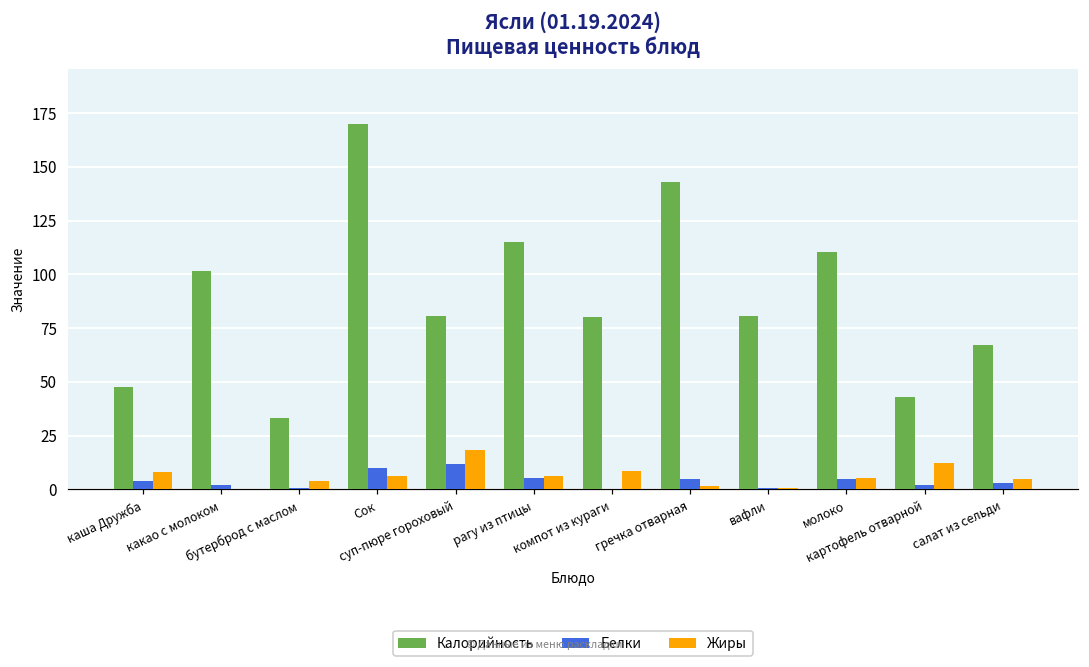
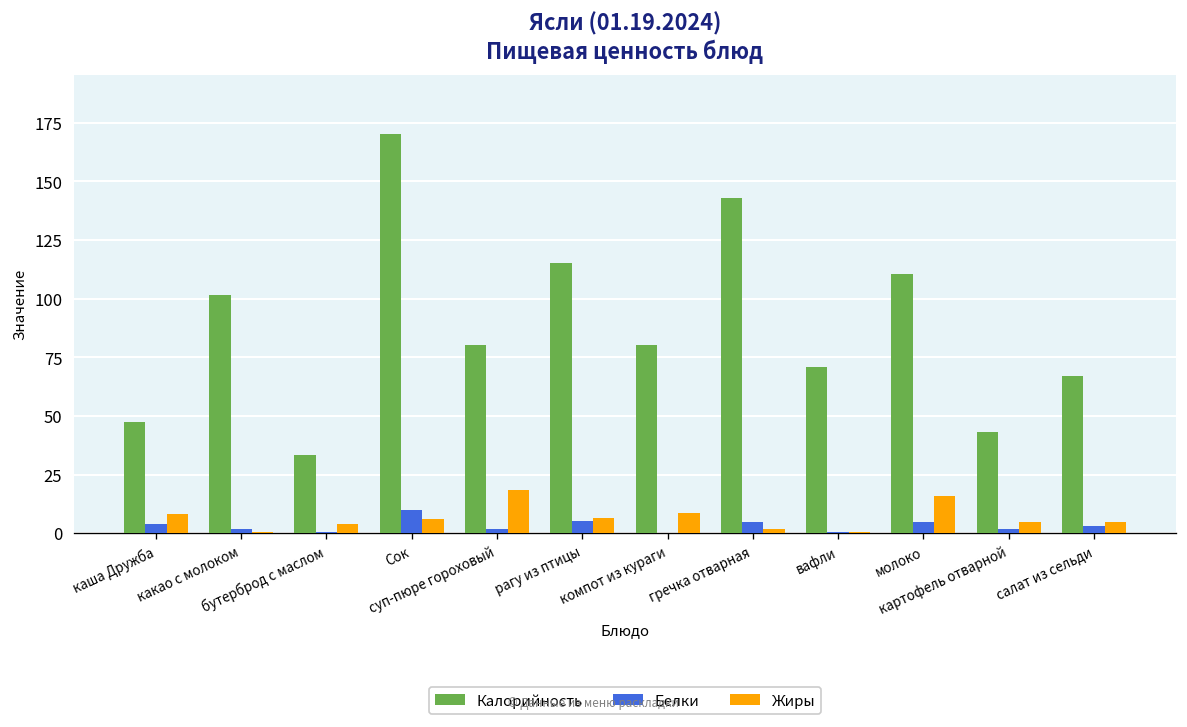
Белки, суп-пюре гороховый: 12 -> 2
Калорийность, вафли: 81 -> 71
Жиры, молоко: 5 -> 16
Жиры, картофель отварной: 12 -> 5
